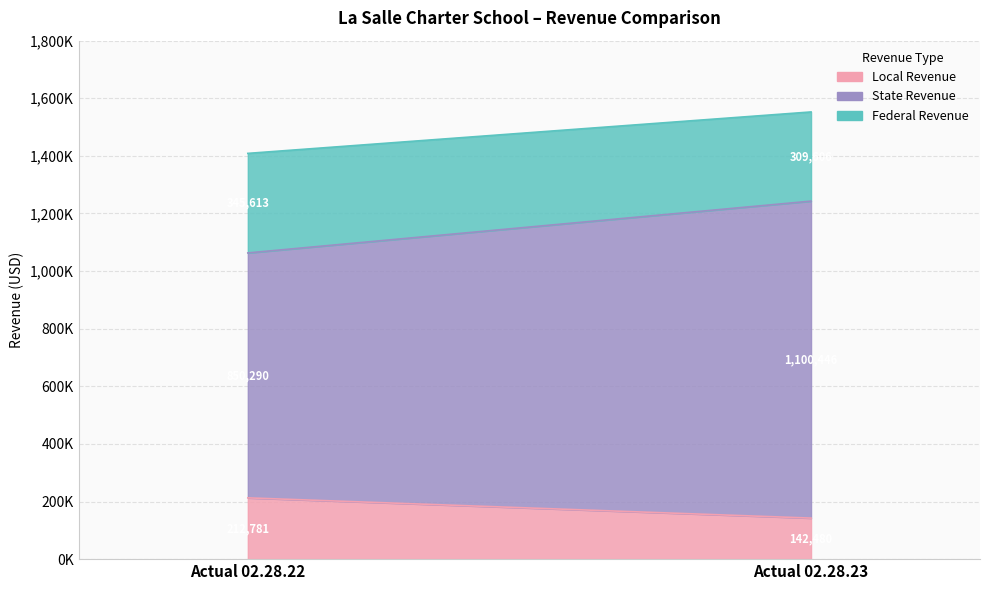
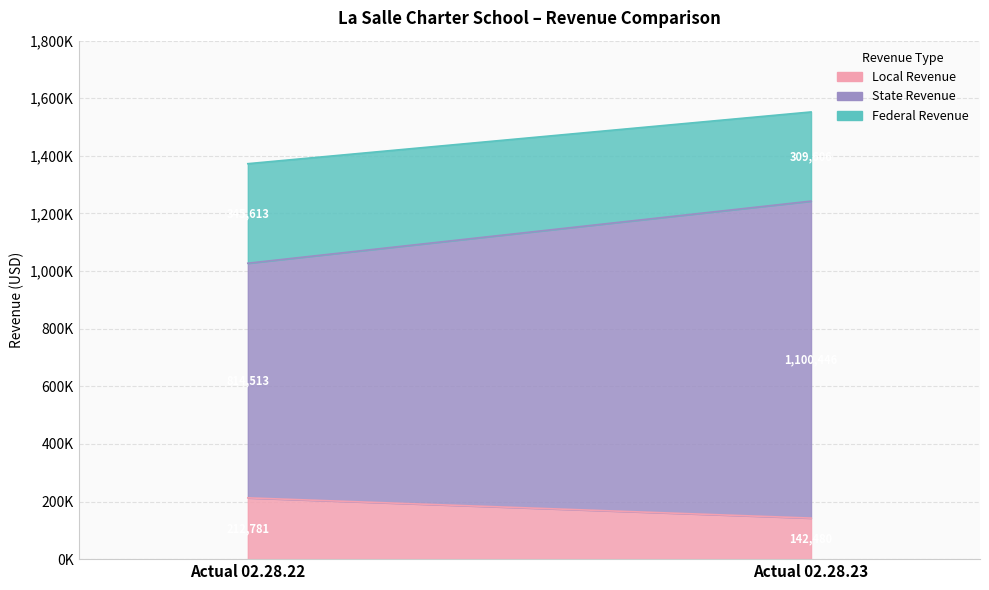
State Revenue, Actual 02.28.22: 850,000 -> 810,000
